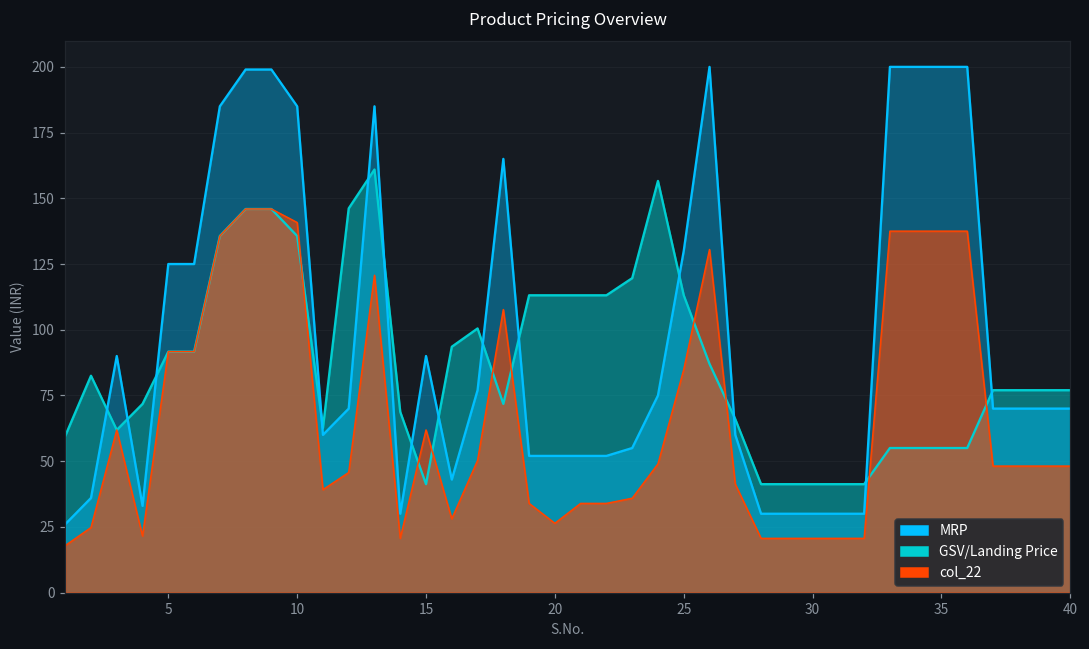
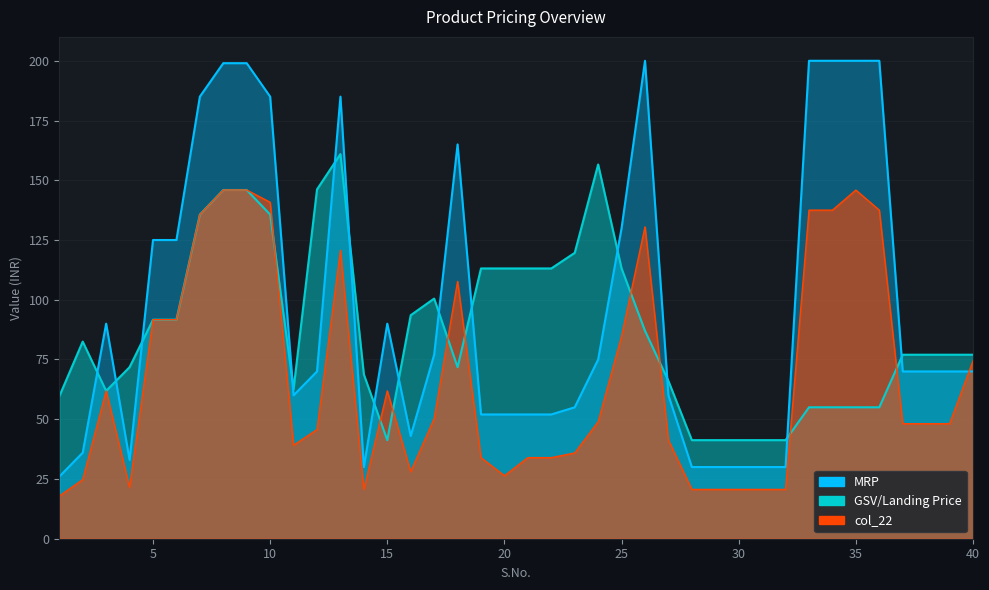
col_22, 35: 138 -> 146
col_22, 40: 48 -> 74
